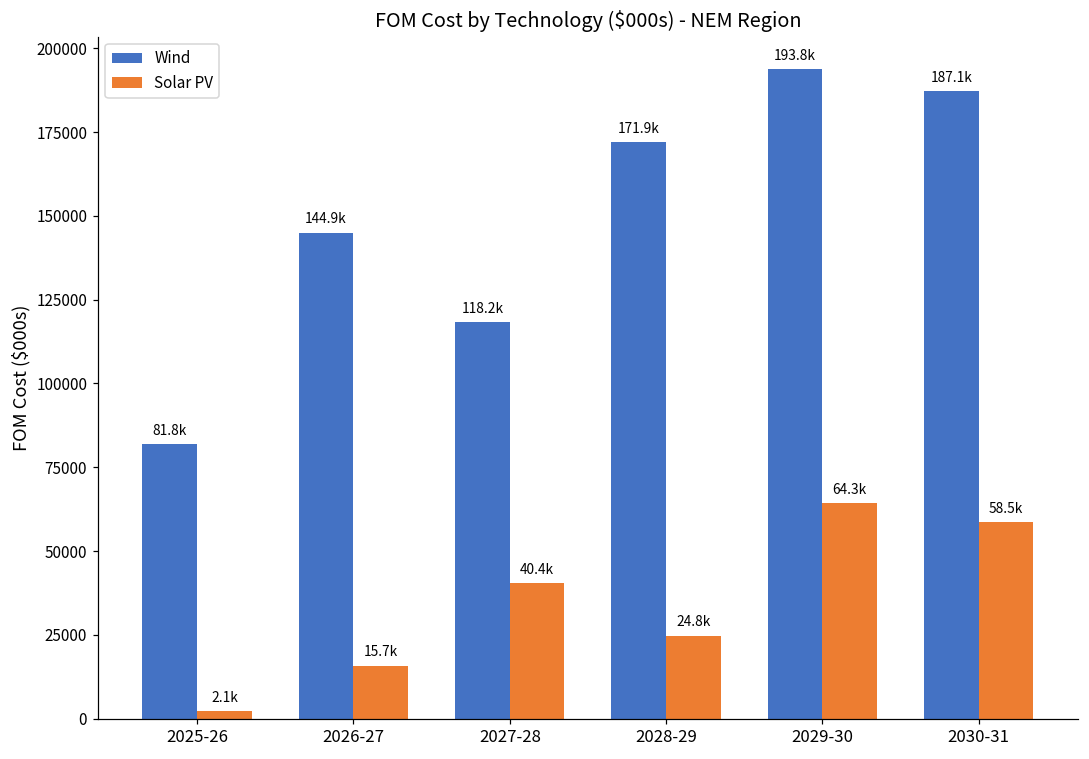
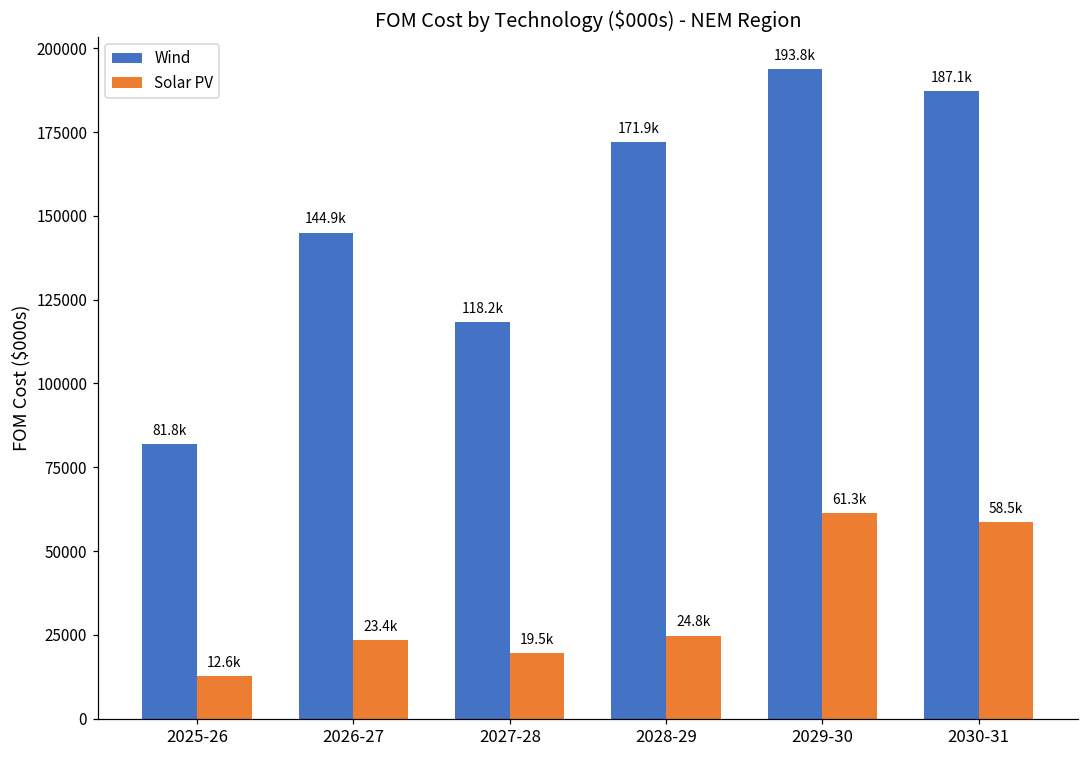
Solar PV, 2025-26: 2.1k -> 12.6k
Solar PV, 2026-27: 15.7k -> 23.4k
Solar PV, 2027-28: 40.4k -> 19.5k
Solar PV, 2029-30: 64.3k -> 61.3k
